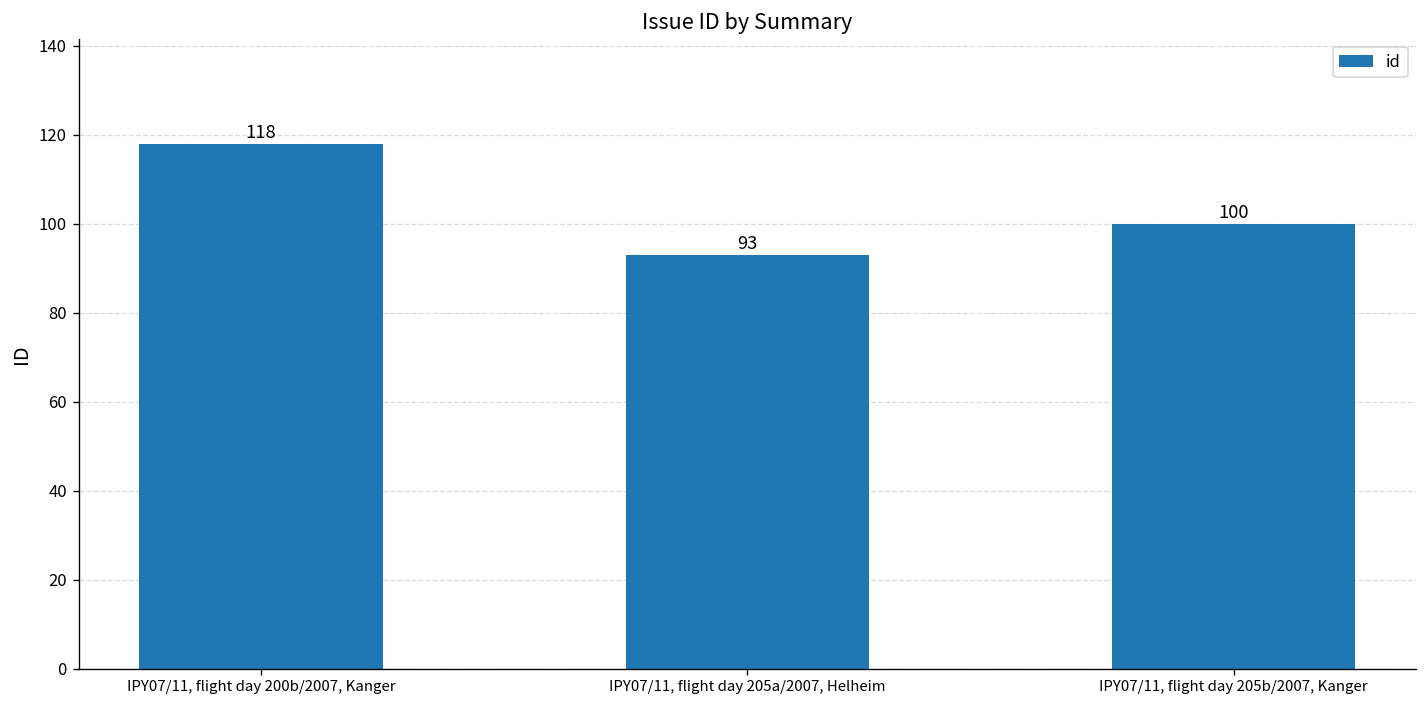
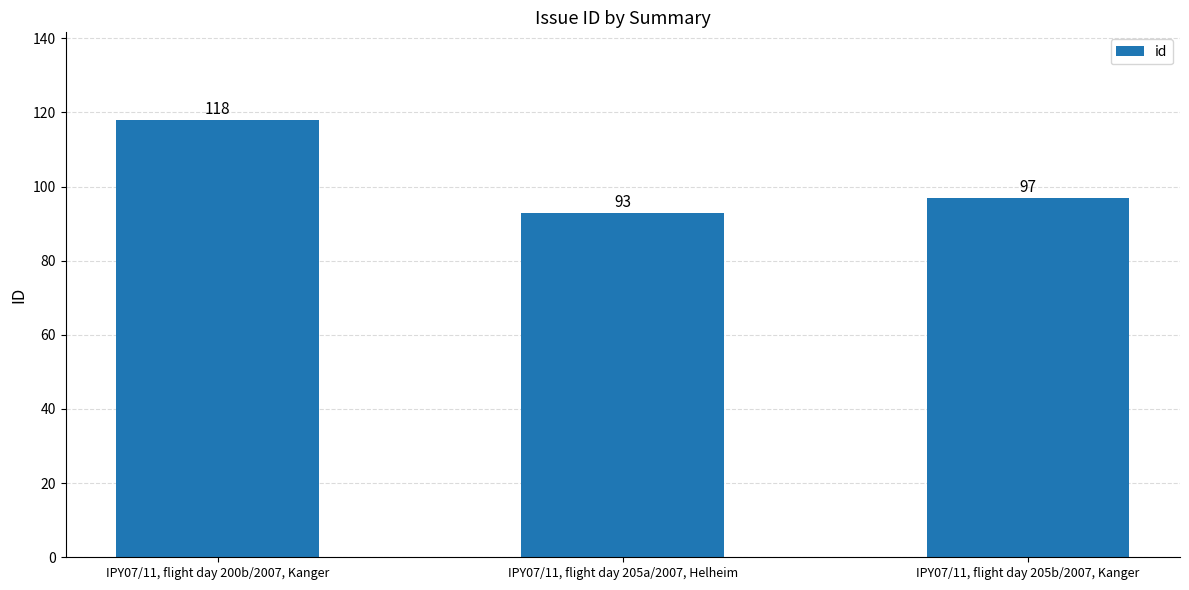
IPY07/11, flight day 205b/2007, Kanger: 100 -> 97
